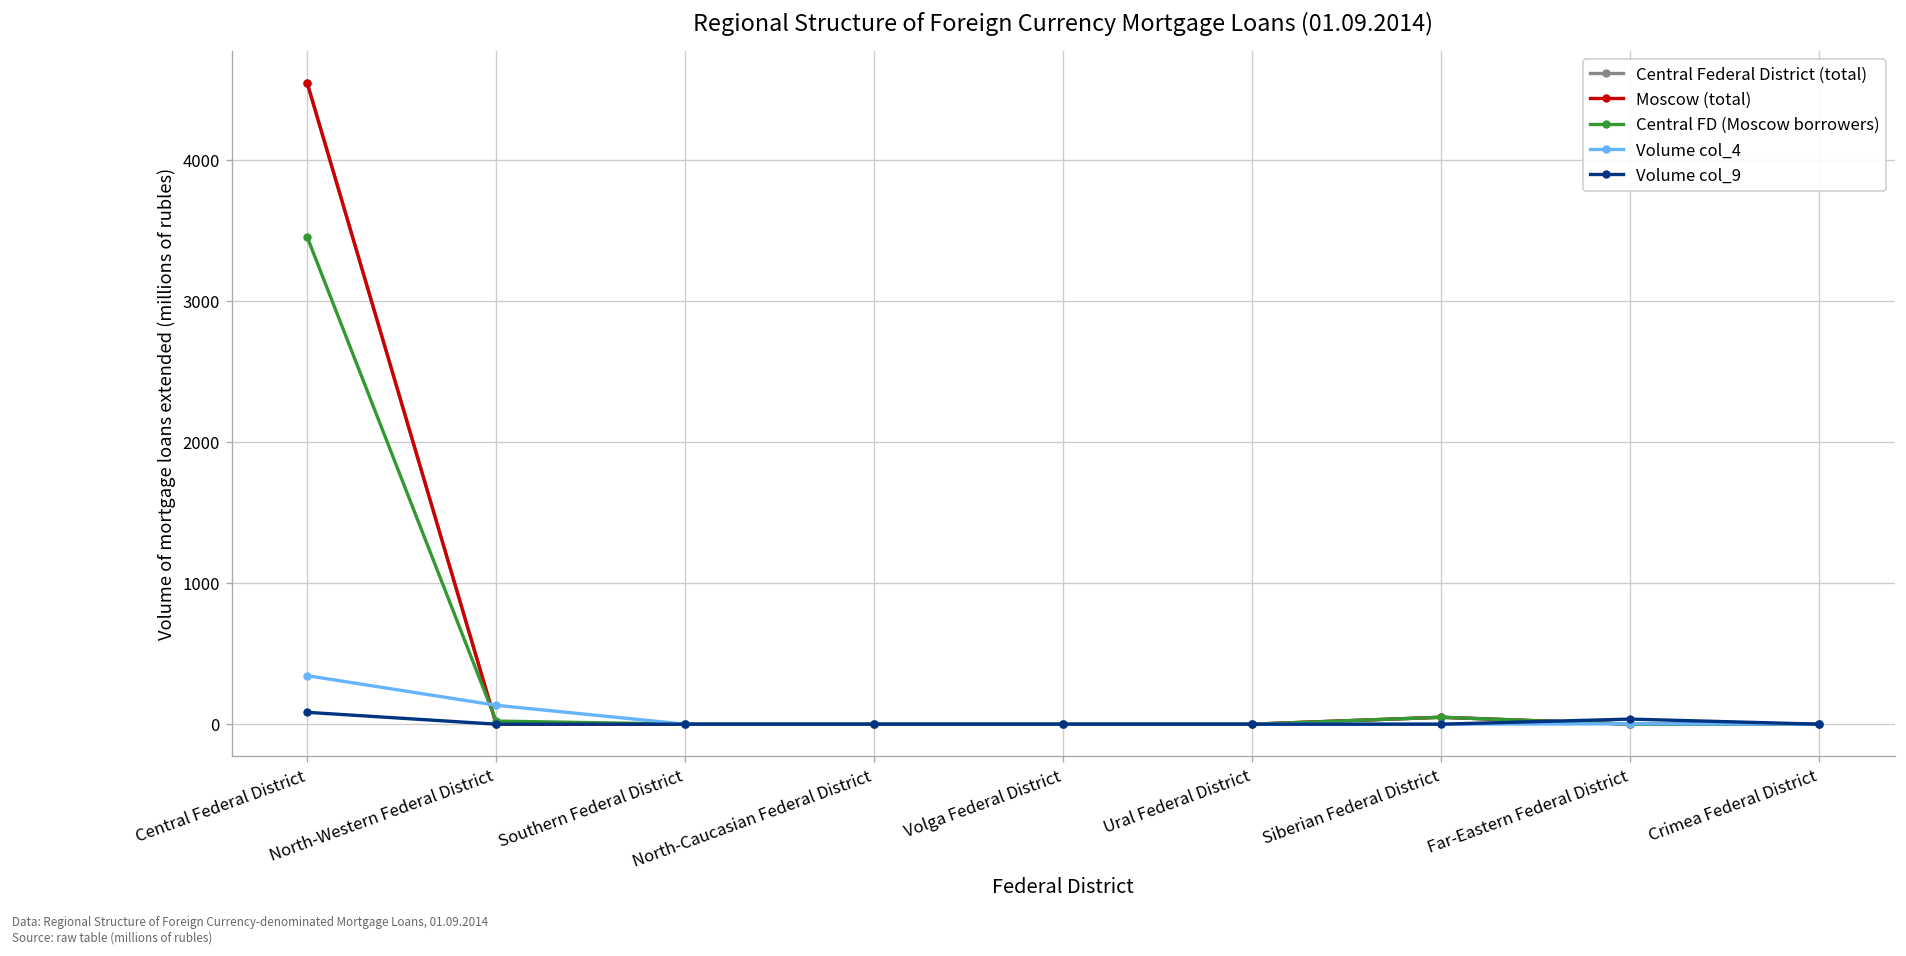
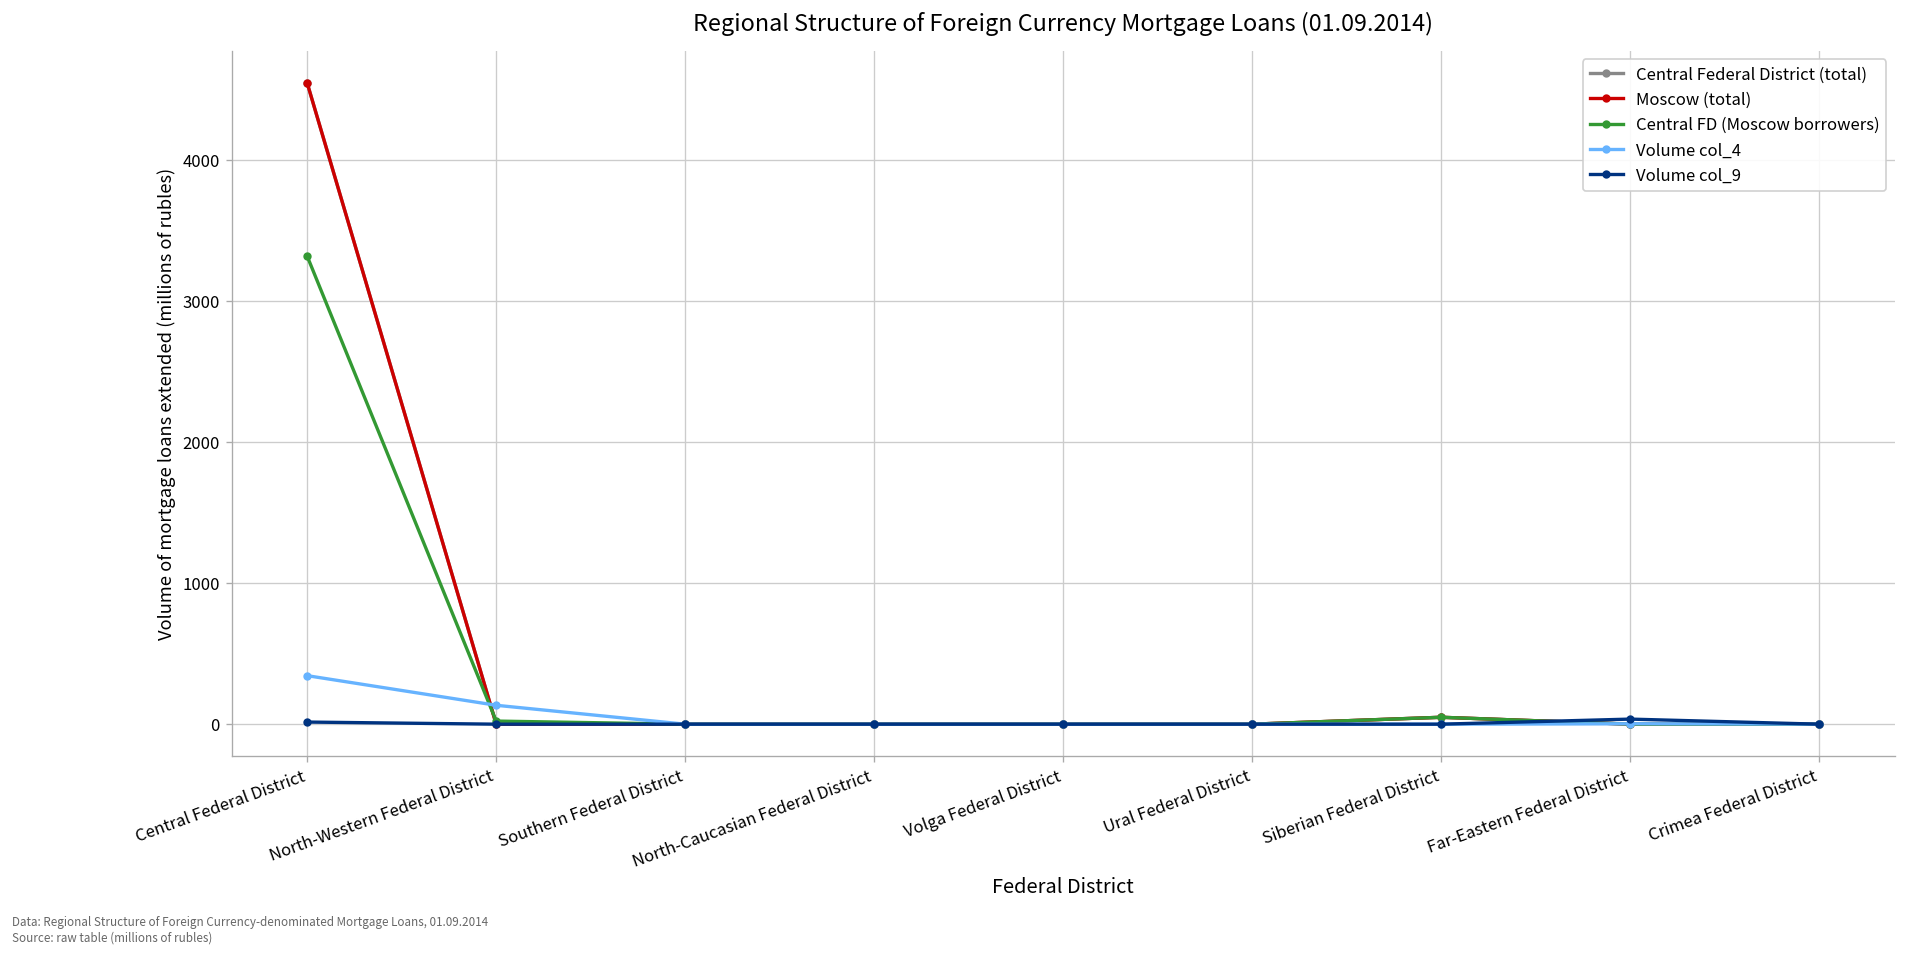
Central FD (Moscow borrowers), Central Federal District: 3450 -> 3320
Volume col_9, Central Federal District: 80 -> 20
